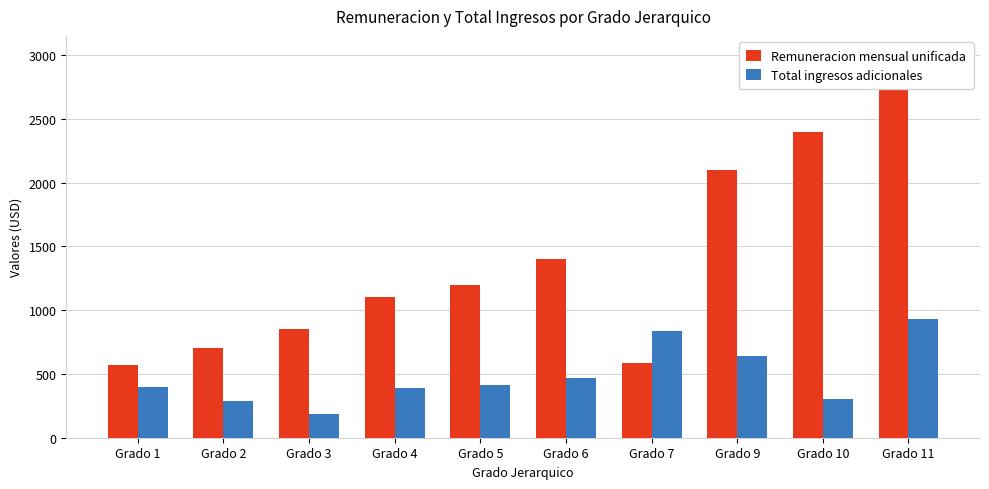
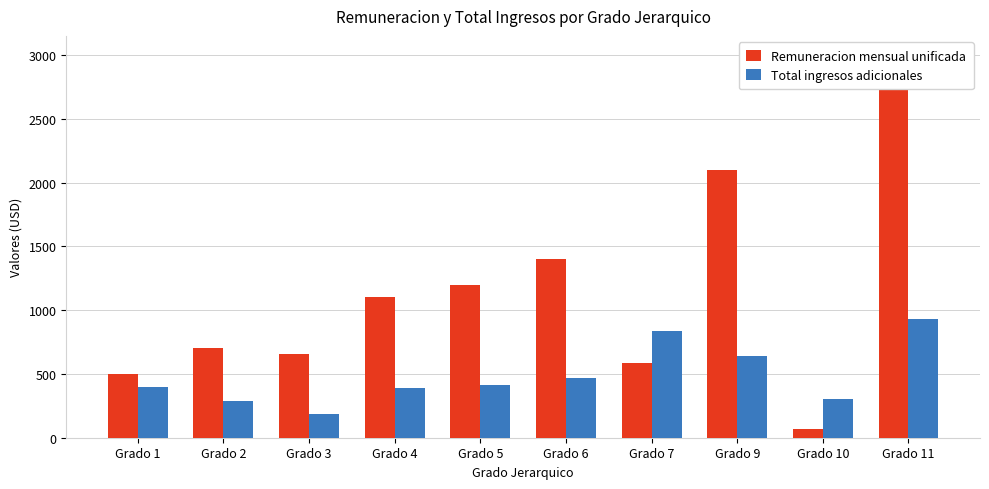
Remuneracion mensual unificada, Grado 1: 570 -> 500
Remuneracion mensual unificada, Grado 3: 850 -> 660
Remuneracion mensual unificada, Grado 10: 2400 -> 70
